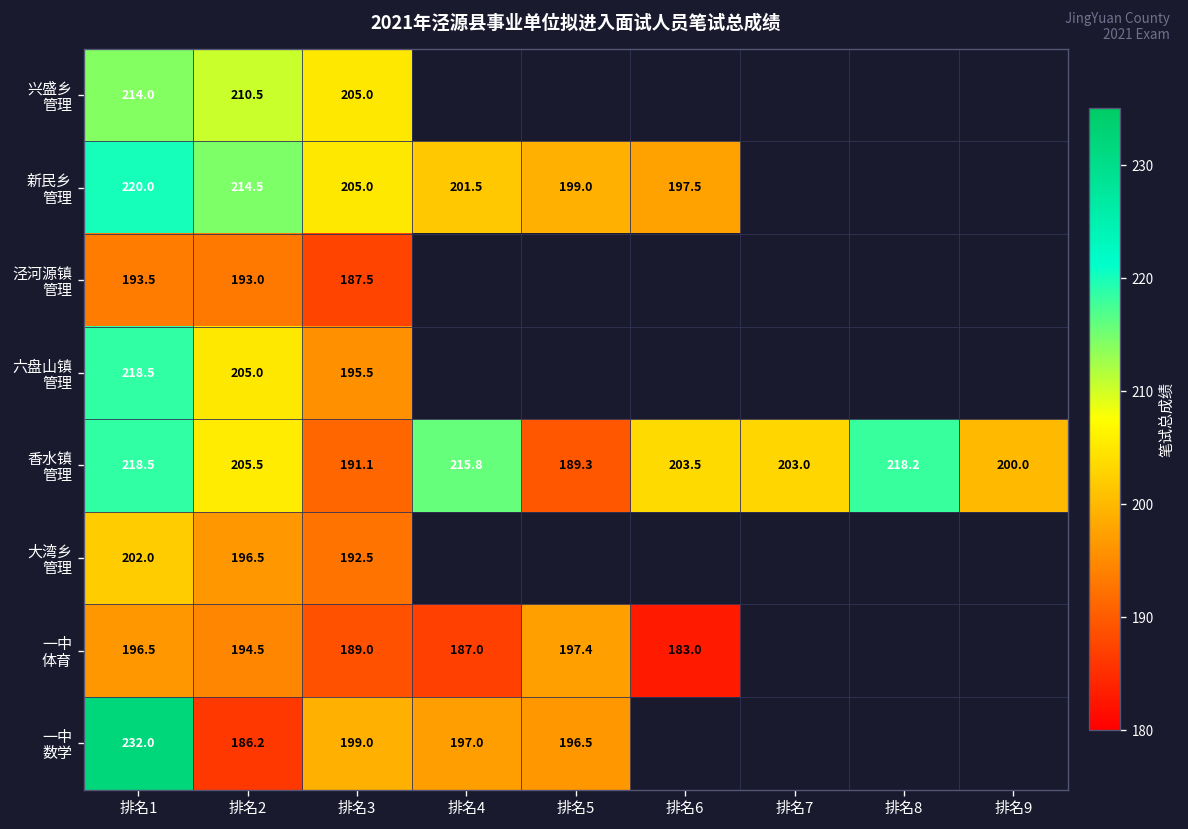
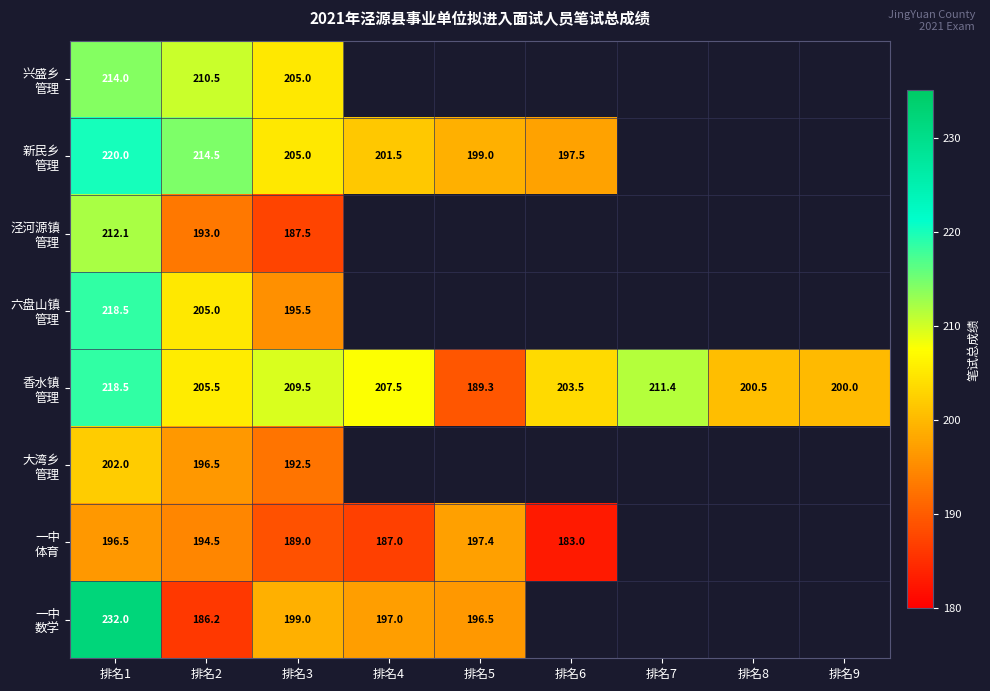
泾河源镇 管理, 排名1: 193.5 -> 212.1
香水镇 管理, 排名3: 191.1 -> 209.5
香水镇 管理, 排名4: 215.8 -> 207.5
香水镇 管理, 排名7: 203.0 -> 211.4
香水镇 管理, 排名8: 218.2 -> 200.5
